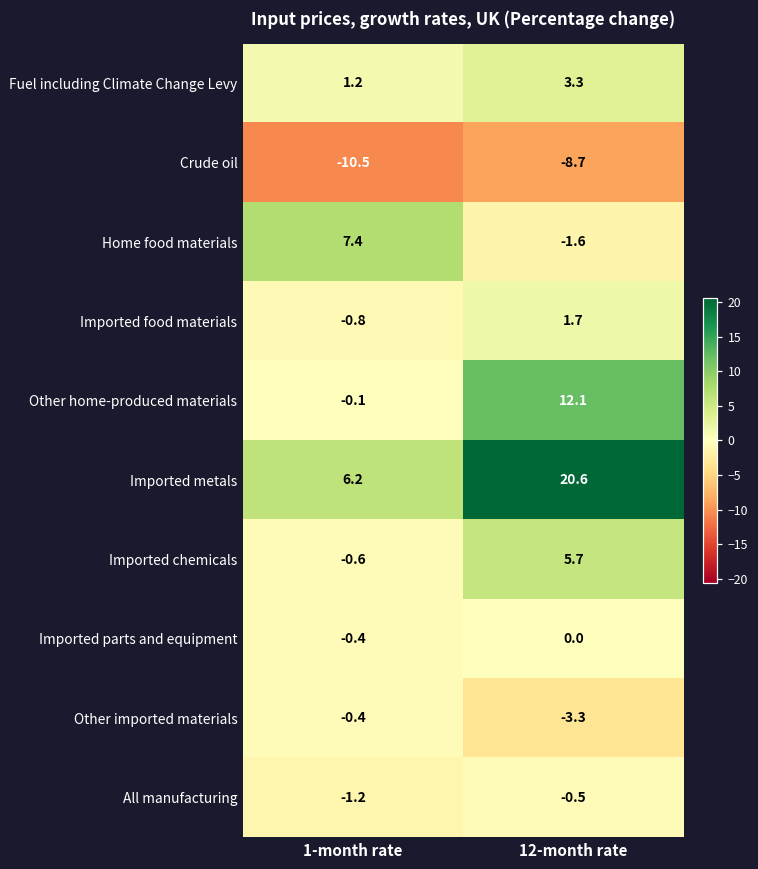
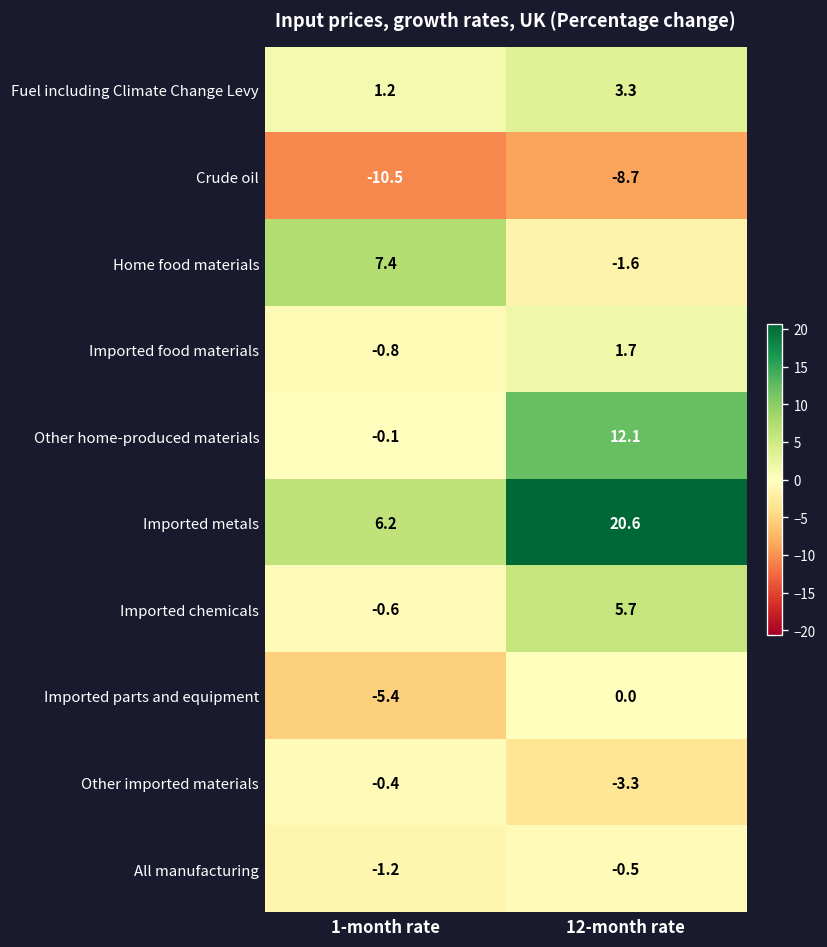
Imported parts and equipment, 1-month rate: -0.4 -> -5.4
